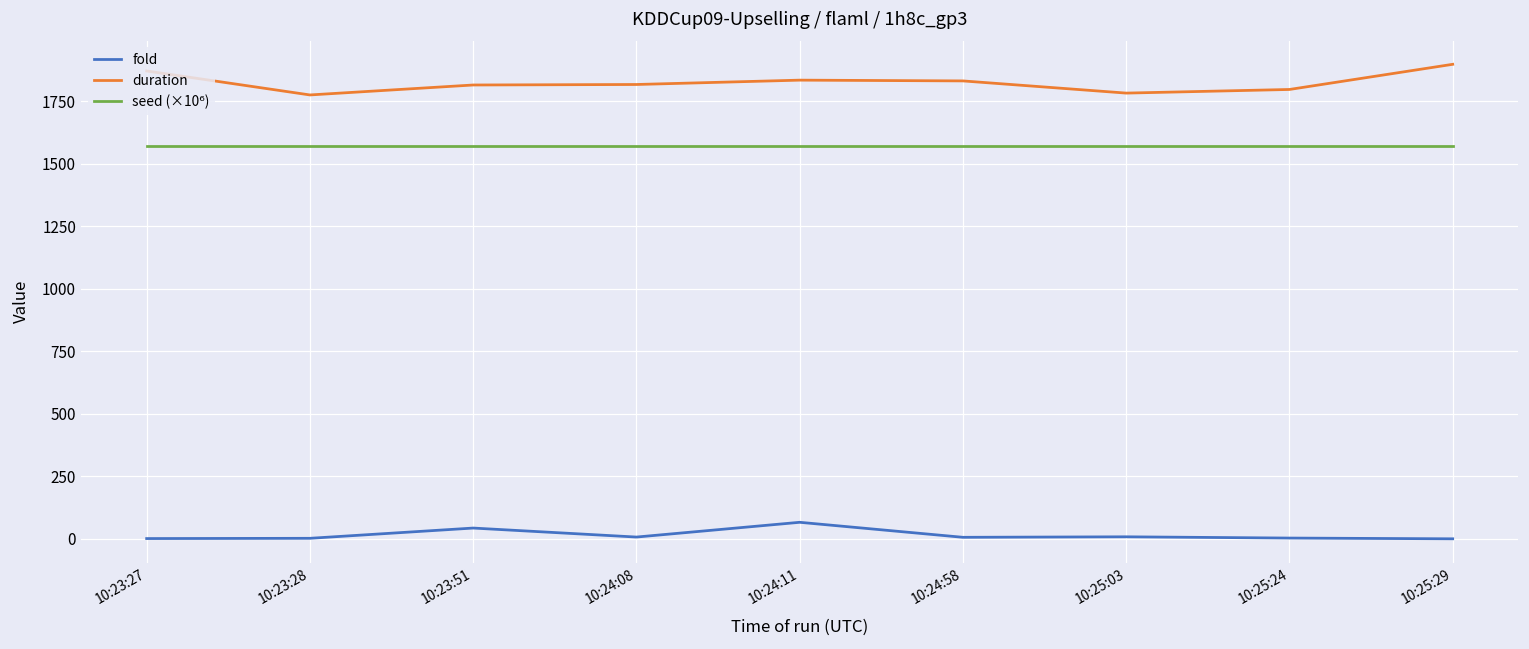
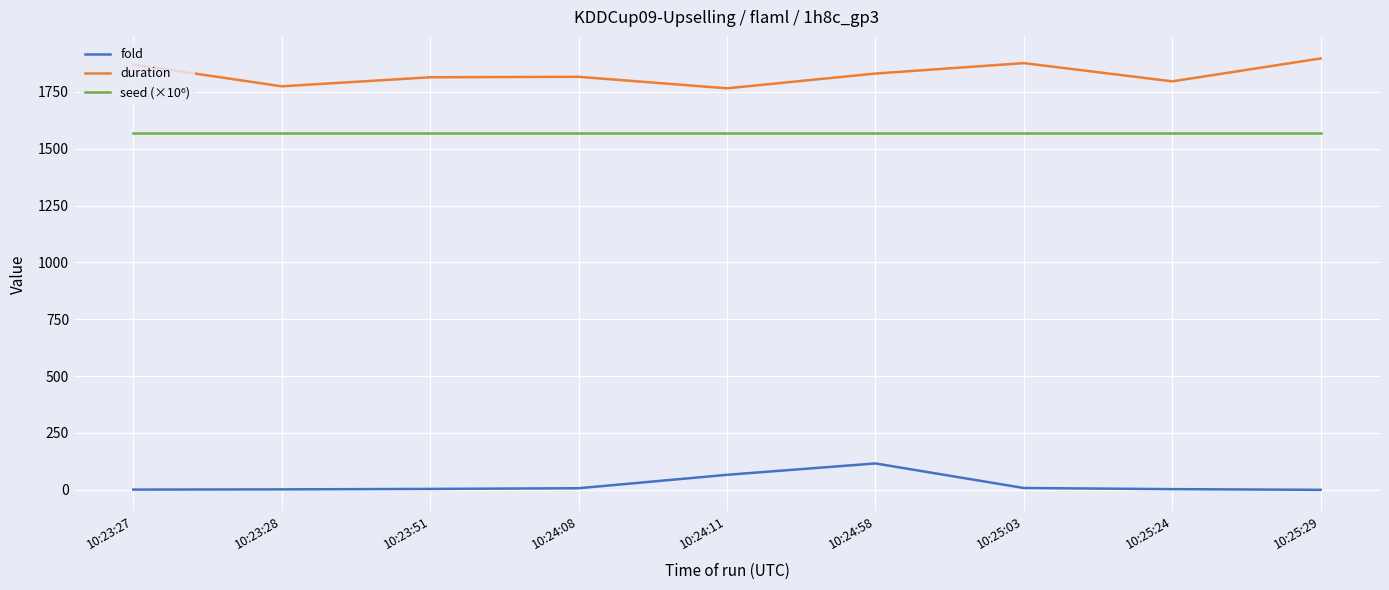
fold, 10:23:51: 40 -> 0
duration, 10:24:11: 1830 -> 1770
fold, 10:24:58: 10 -> 120
duration, 10:25:03: 1780 -> 1880
